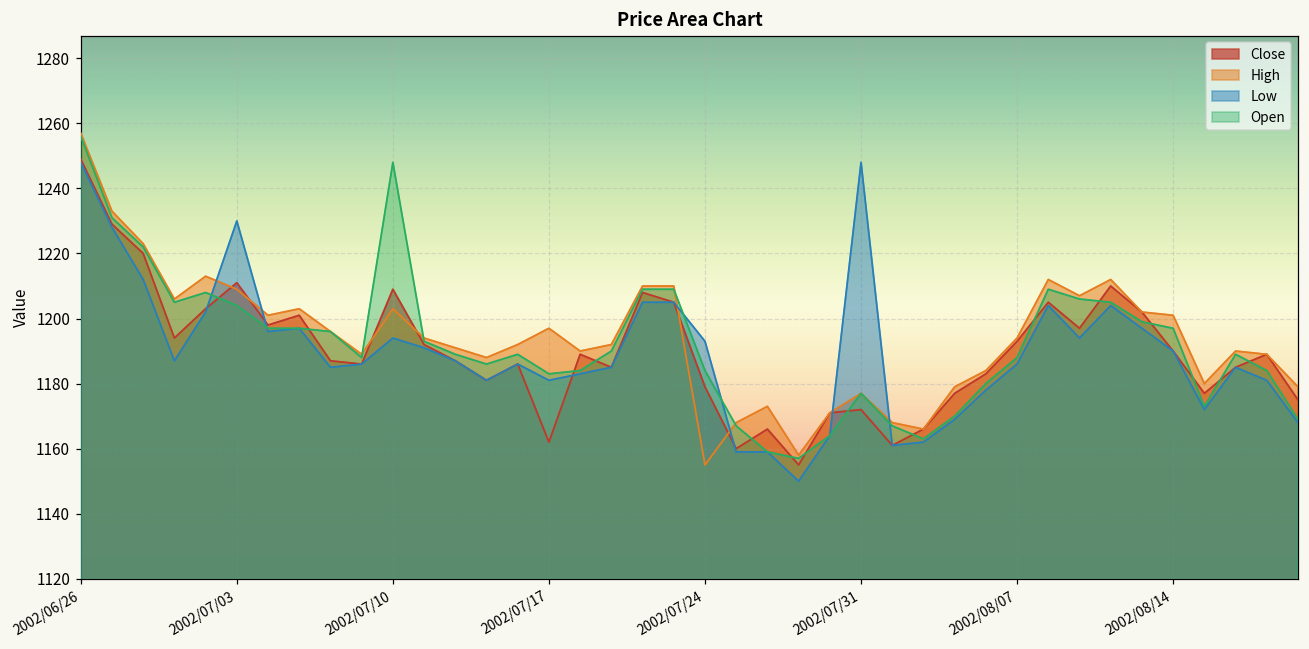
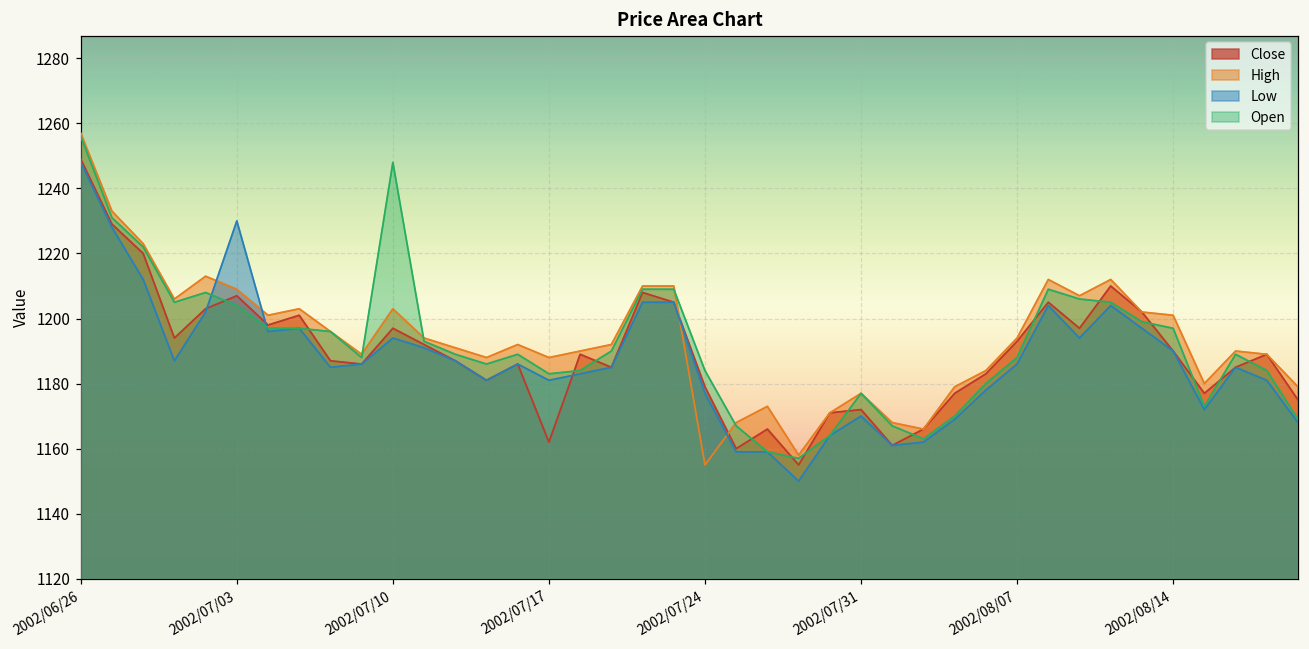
Close, 2002/07/03: 1211 -> 1207
Close, 2002/07/10: 1209 -> 1197
High, 2002/07/17: 1197 -> 1188
Low, 2002/07/24: 1193 -> 1177
Low, 2002/07/31: 1248 -> 1170
